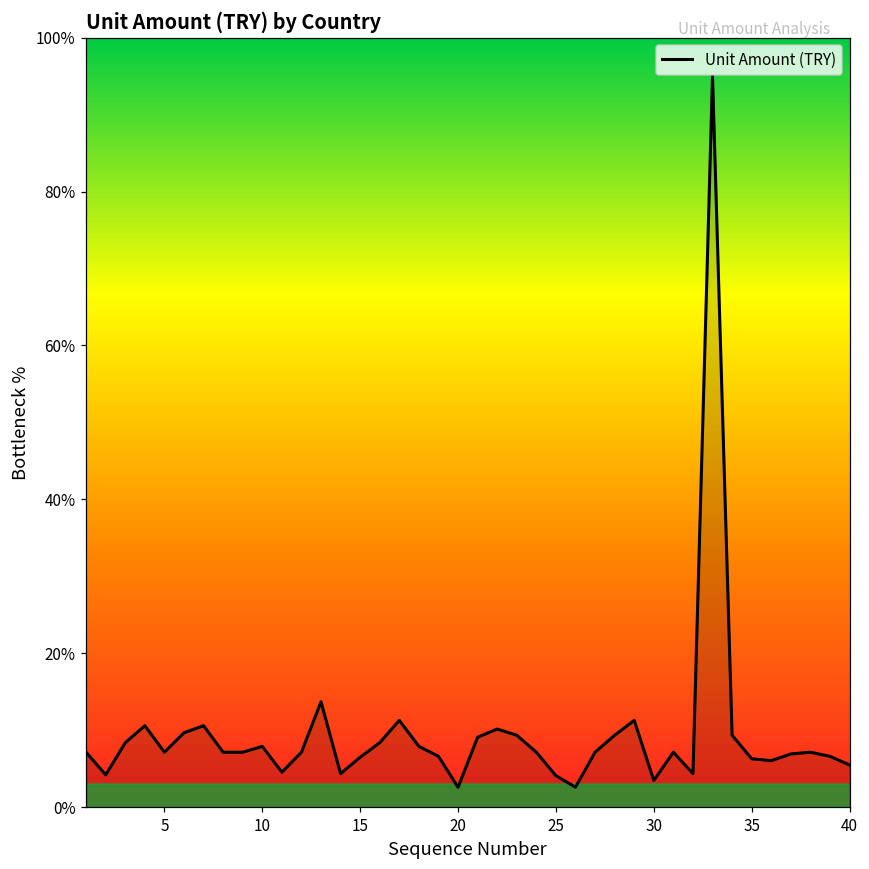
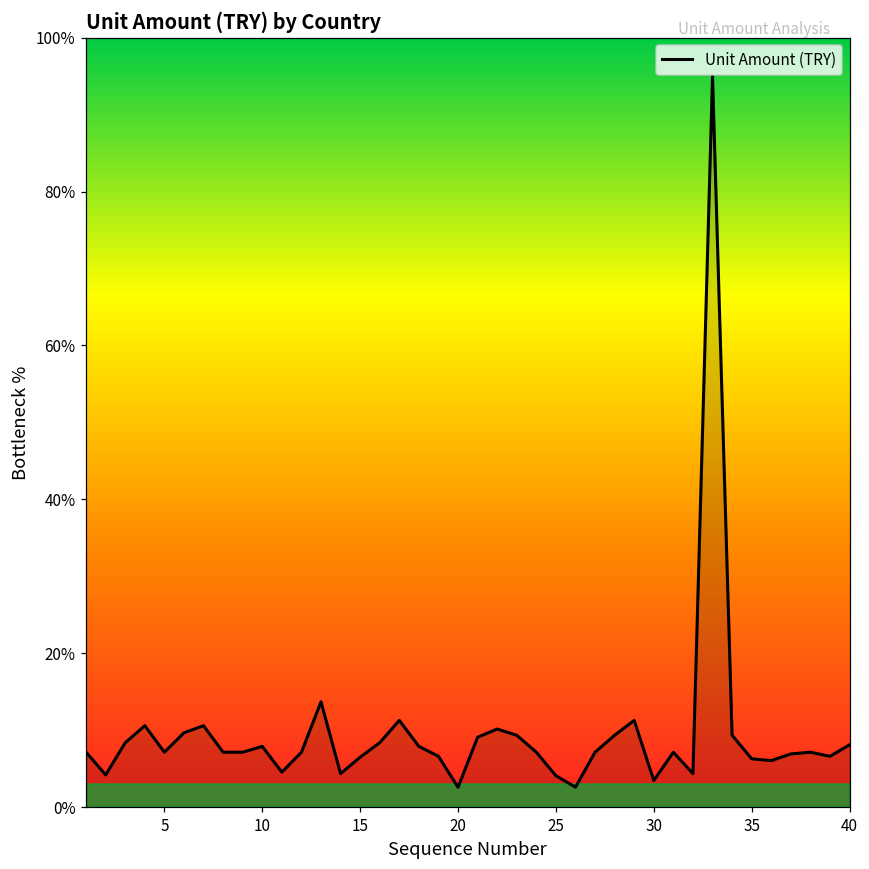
40: 5% -> 8%
